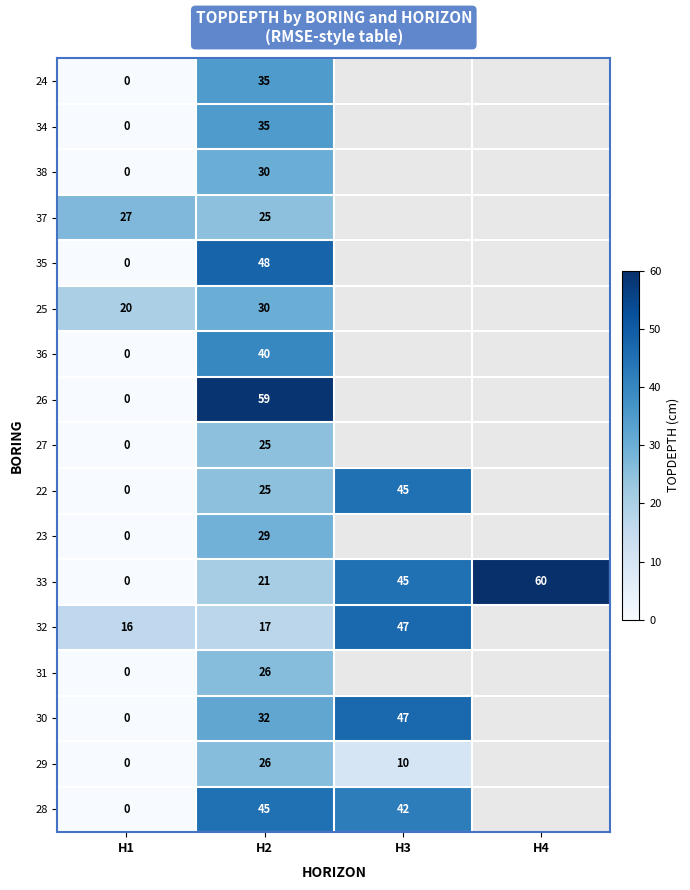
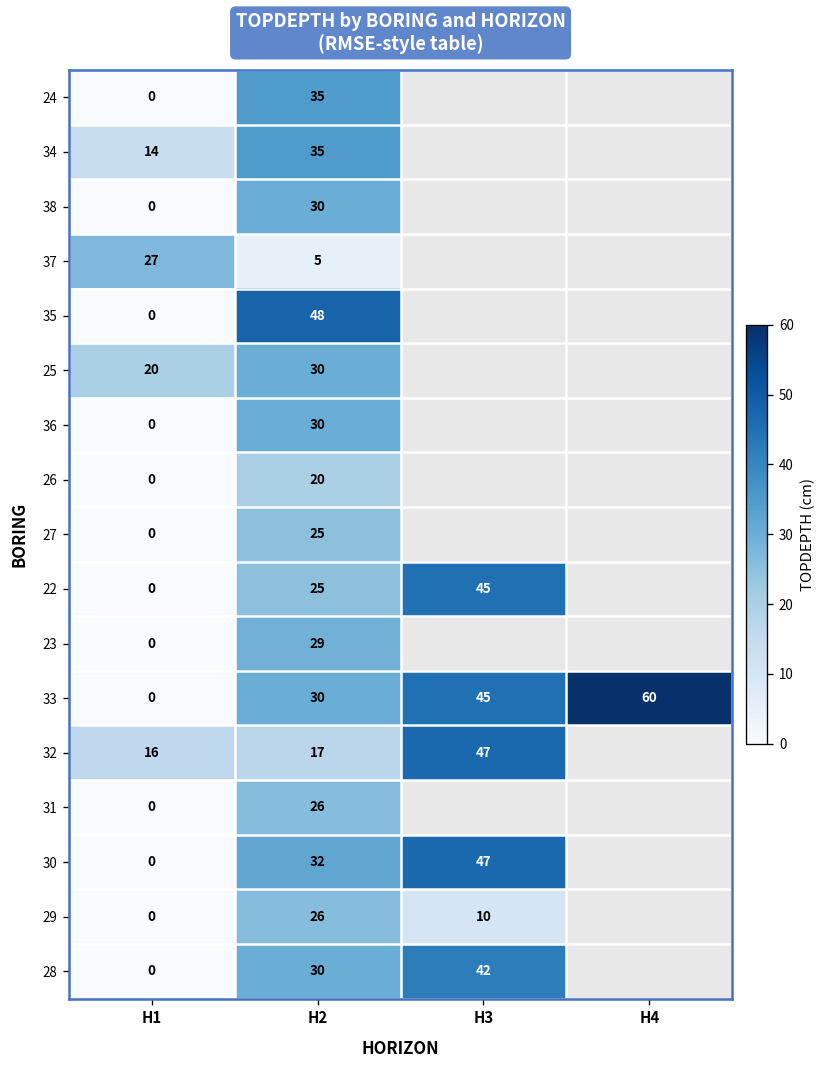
34, H1: 0 -> 14
37, H2: 25 -> 5
36, H2: 40 -> 30
26, H2: 59 -> 20
33, H2: 21 -> 30
28, H2: 45 -> 30
